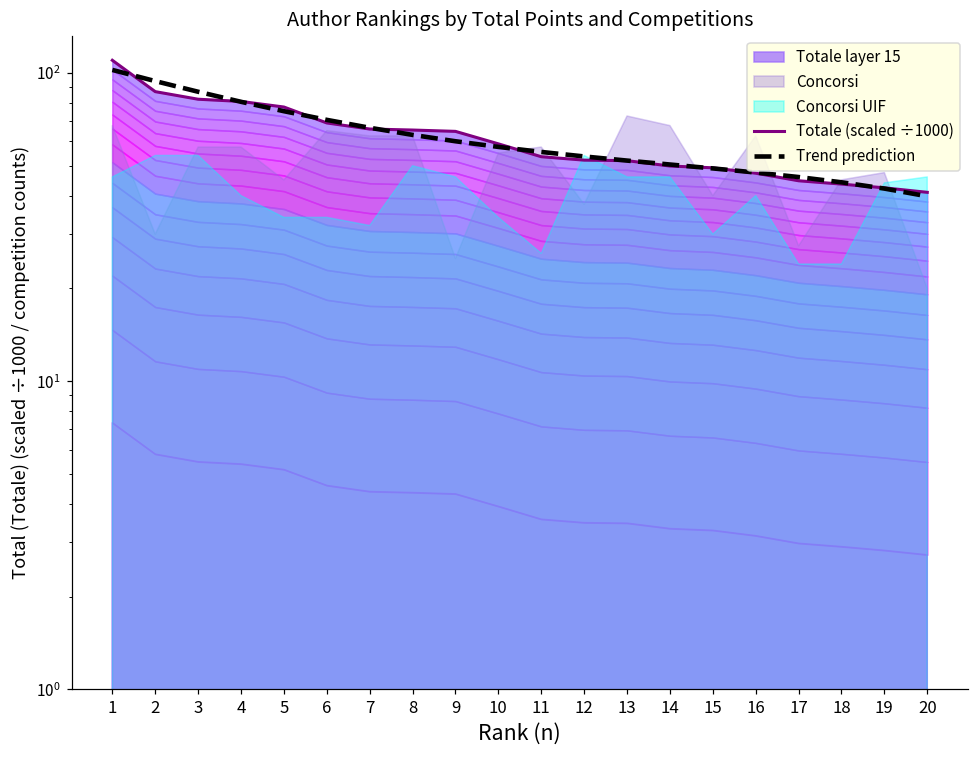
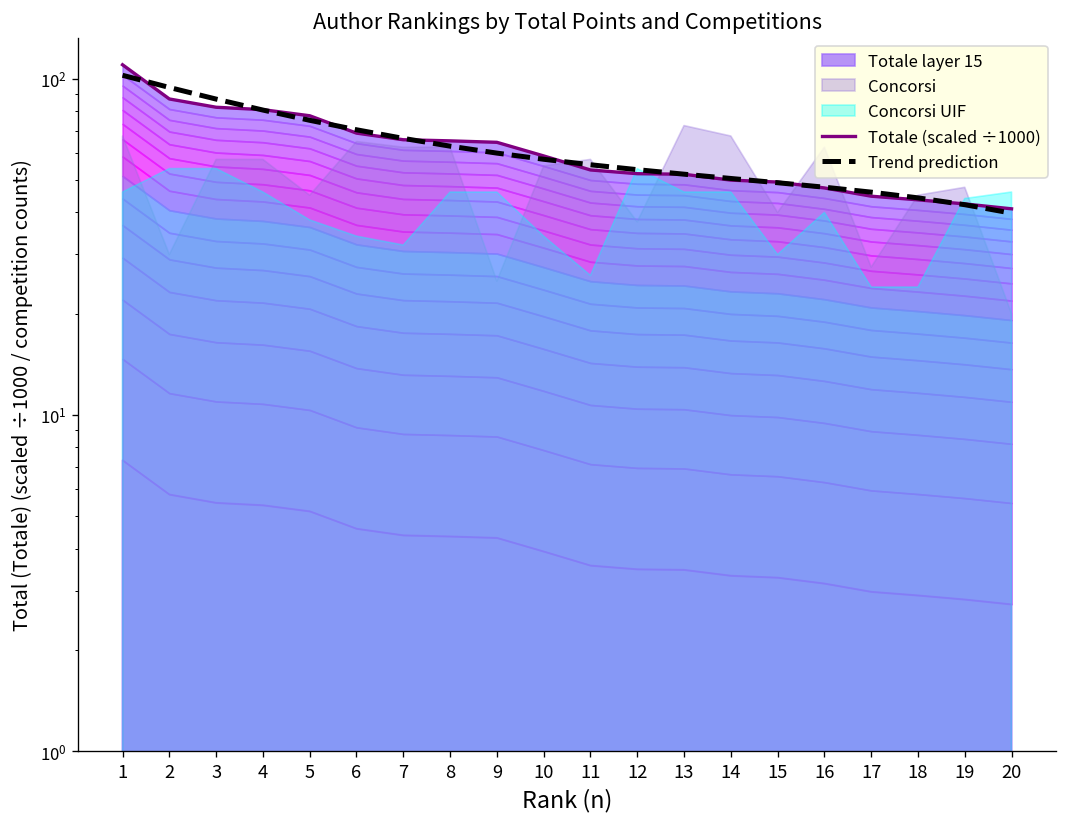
Concorsi UIF, 4: 40 -> 46
Concorsi UIF, 5: 34 -> 38
Concorsi UIF, 8: 50 -> 46
